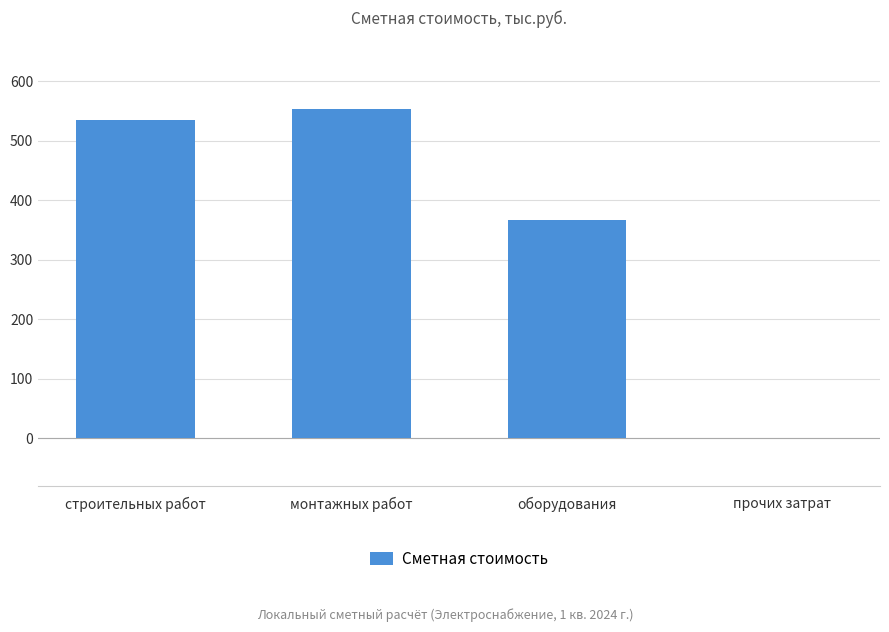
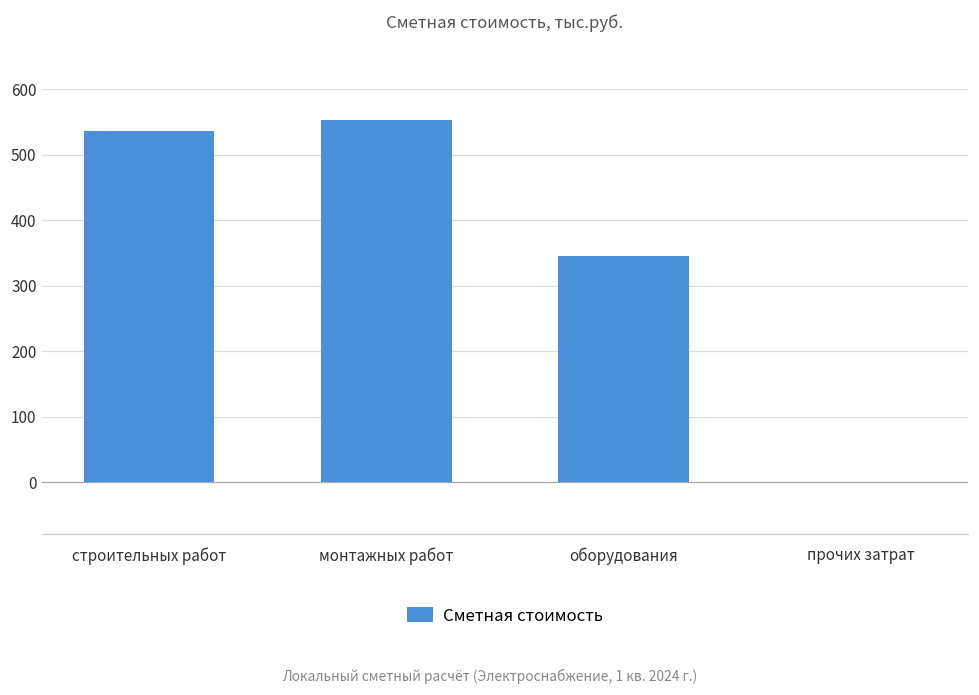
оборудования: 370 -> 340
